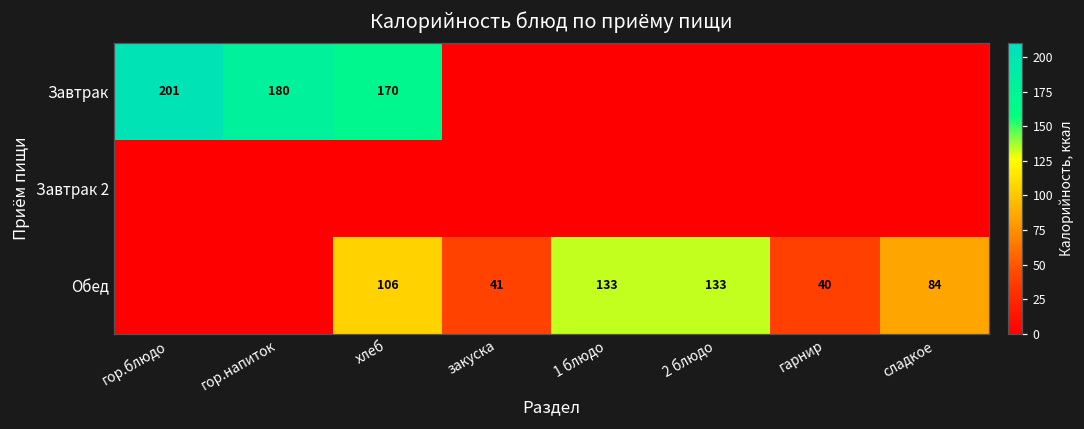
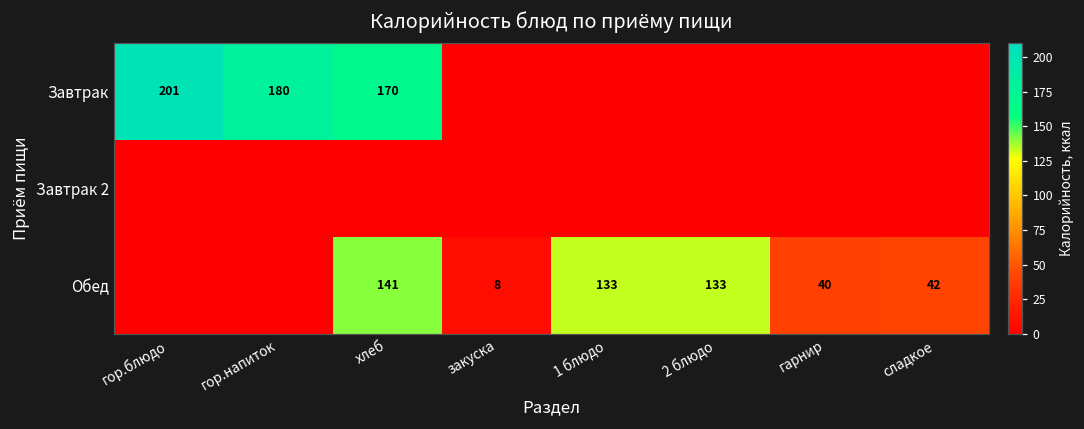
Обед, хлеб: 106 -> 141
Обед, закуска: 41 -> 8
Обед, сладкое: 84 -> 42
